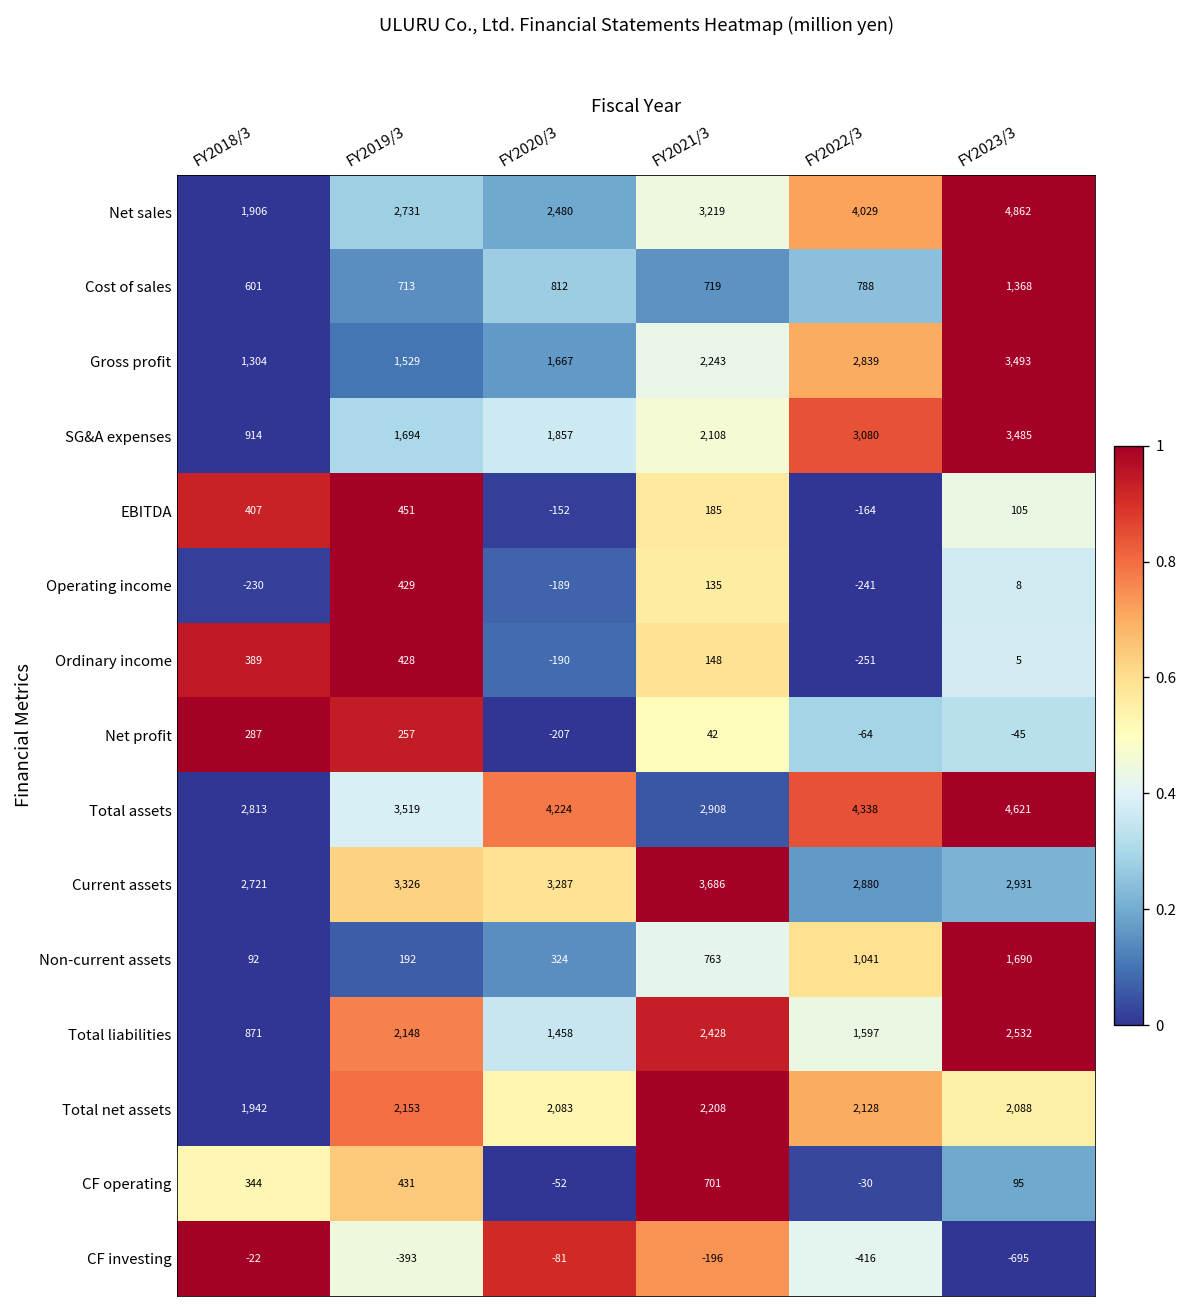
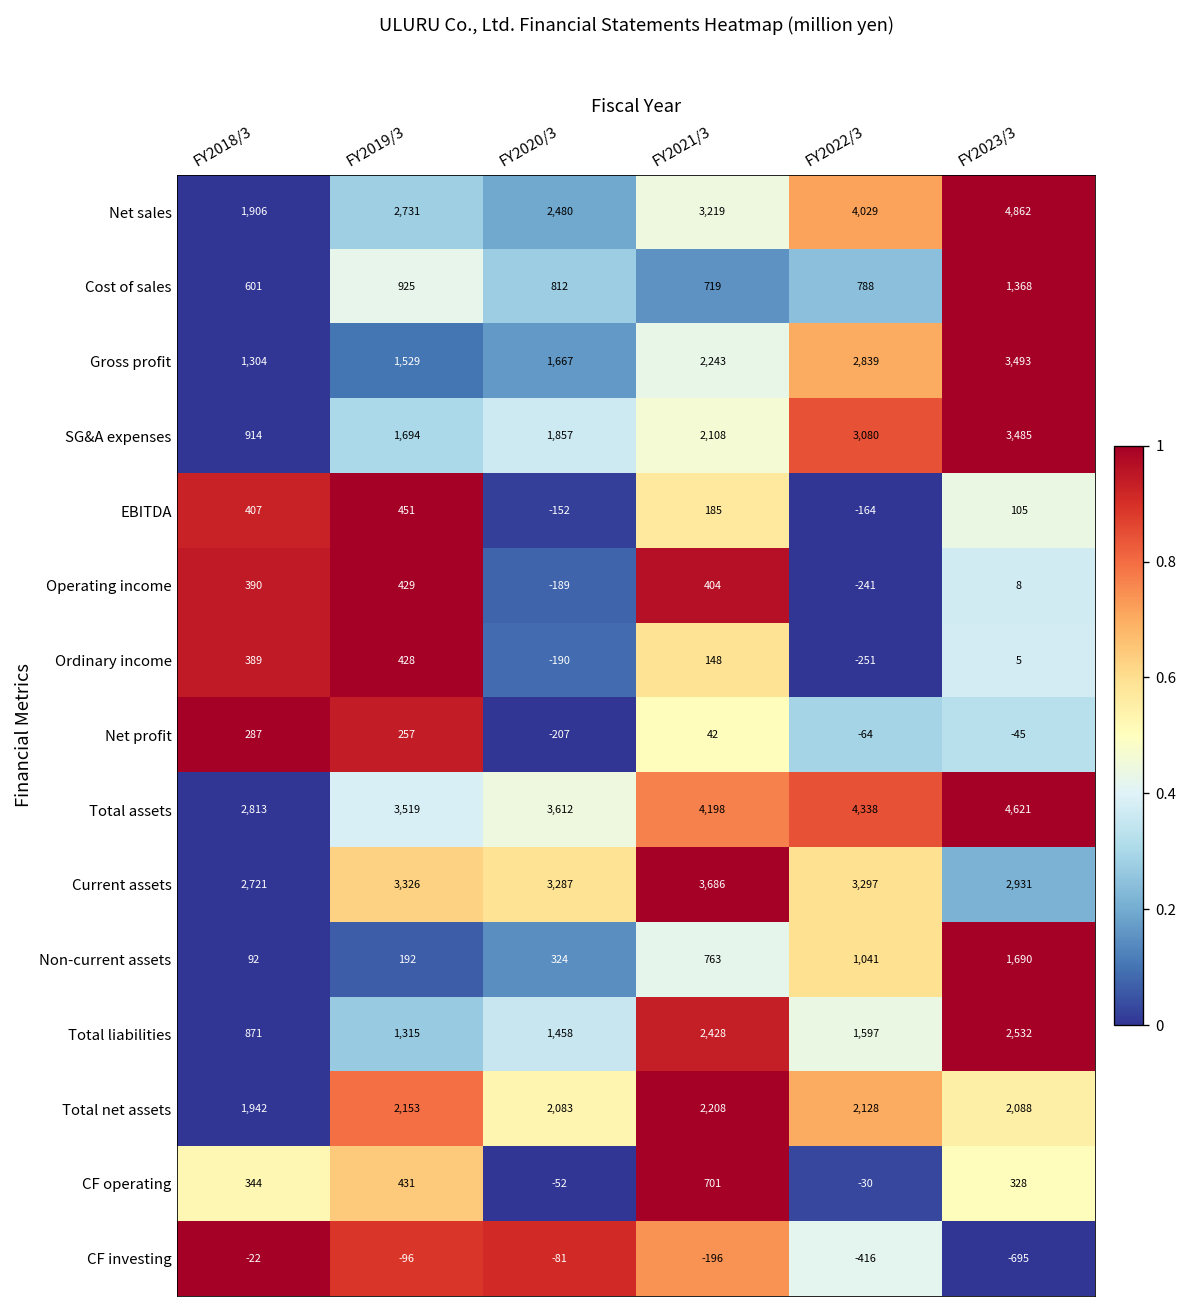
Cost of sales, FY2019/3: 713 -> 925
Operating income, FY2018/3: -230 -> 390
Operating income, FY2021/3: 135 -> 404
Total assets, FY2020/3: 4,224 -> 3,612
Total assets, FY2021/3: 2,908 -> 4,198
Current assets, FY2022/3: 2,880 -> 3,297
Total liabilities, FY2019/3: 2,148 -> 1,315
CF operating, FY2023/3: 95 -> 328
CF investing, FY2019/3: -393 -> -96
